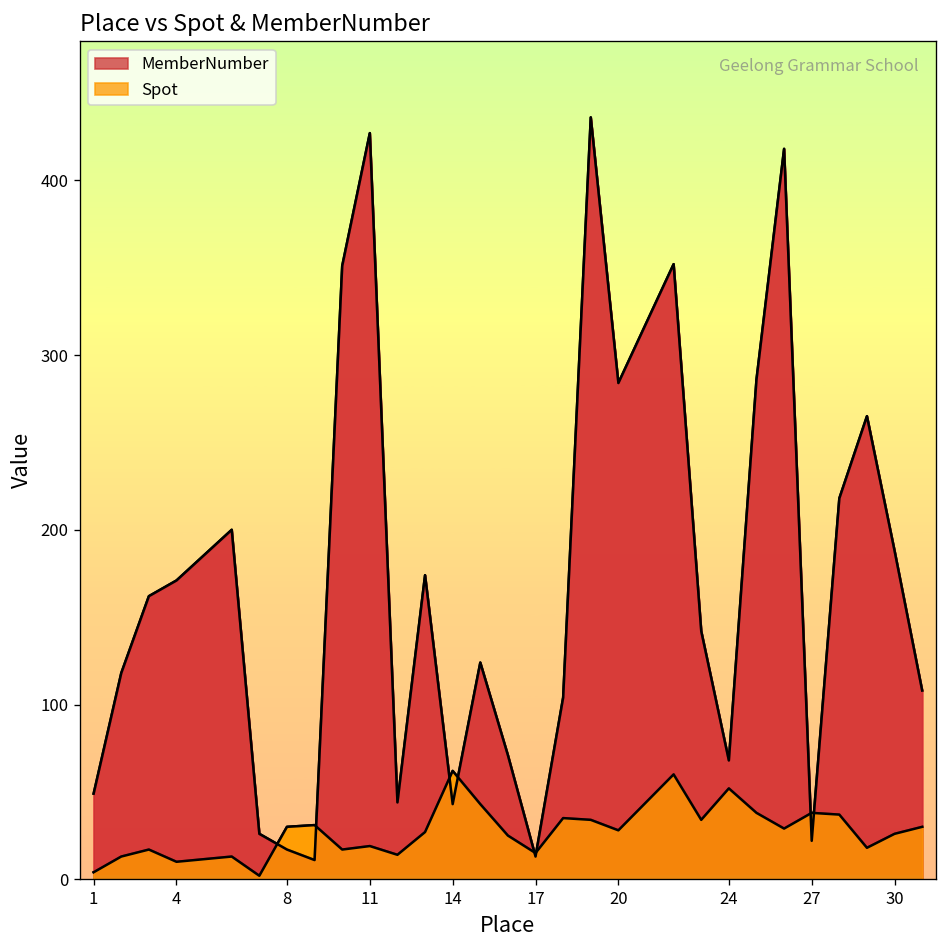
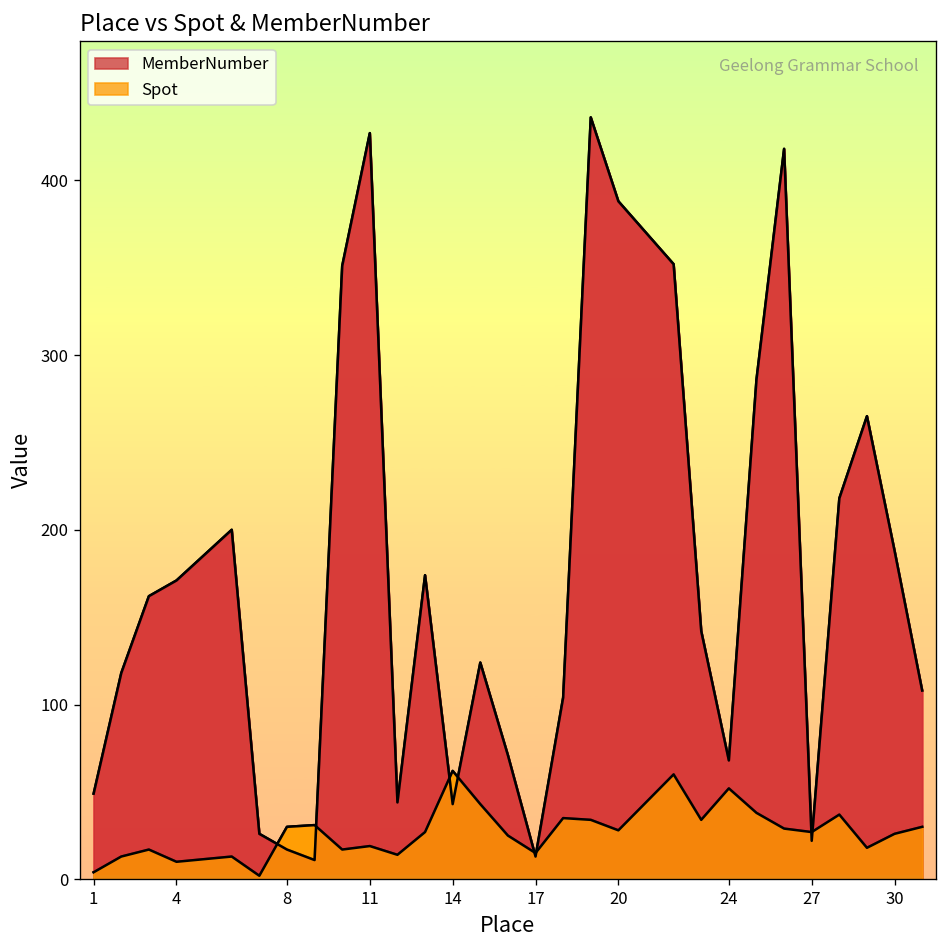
MemberNumber, 20: 284 -> 388
Spot, 27: 38 -> 27
